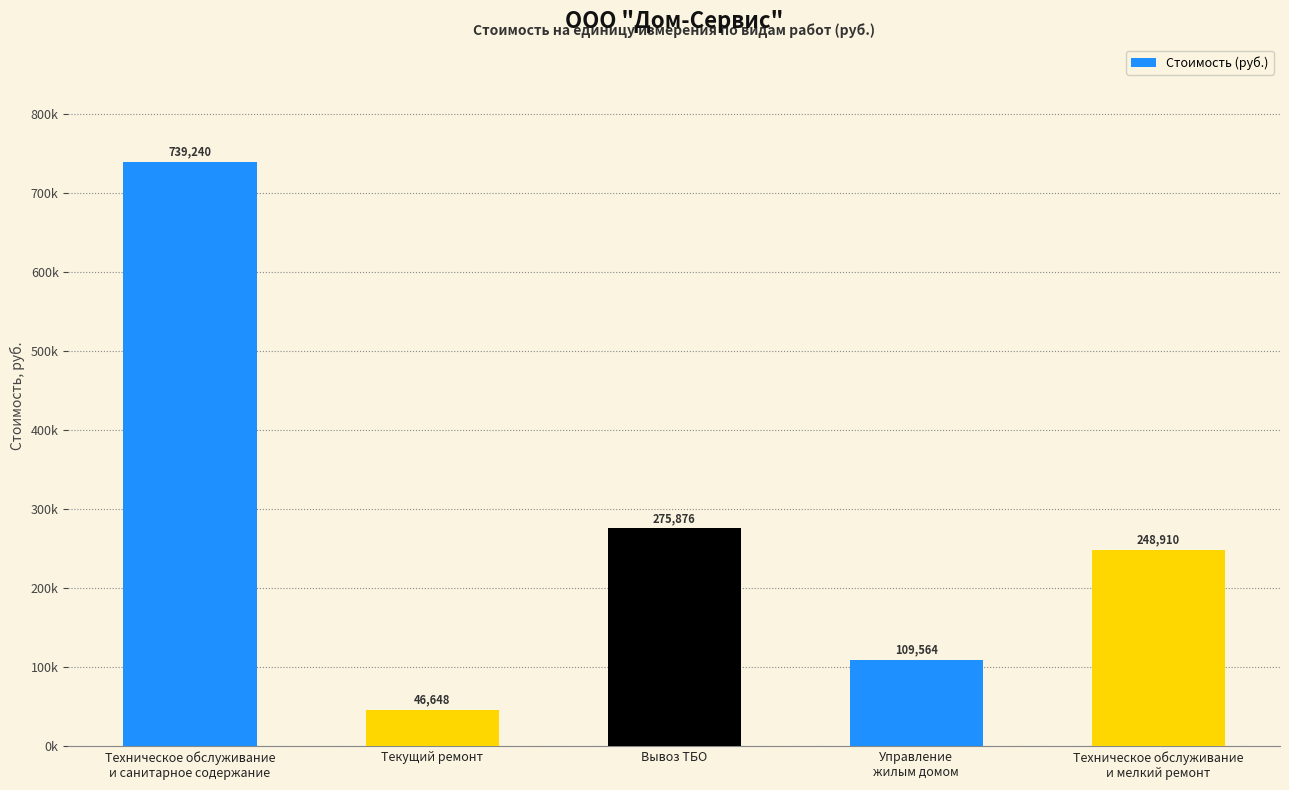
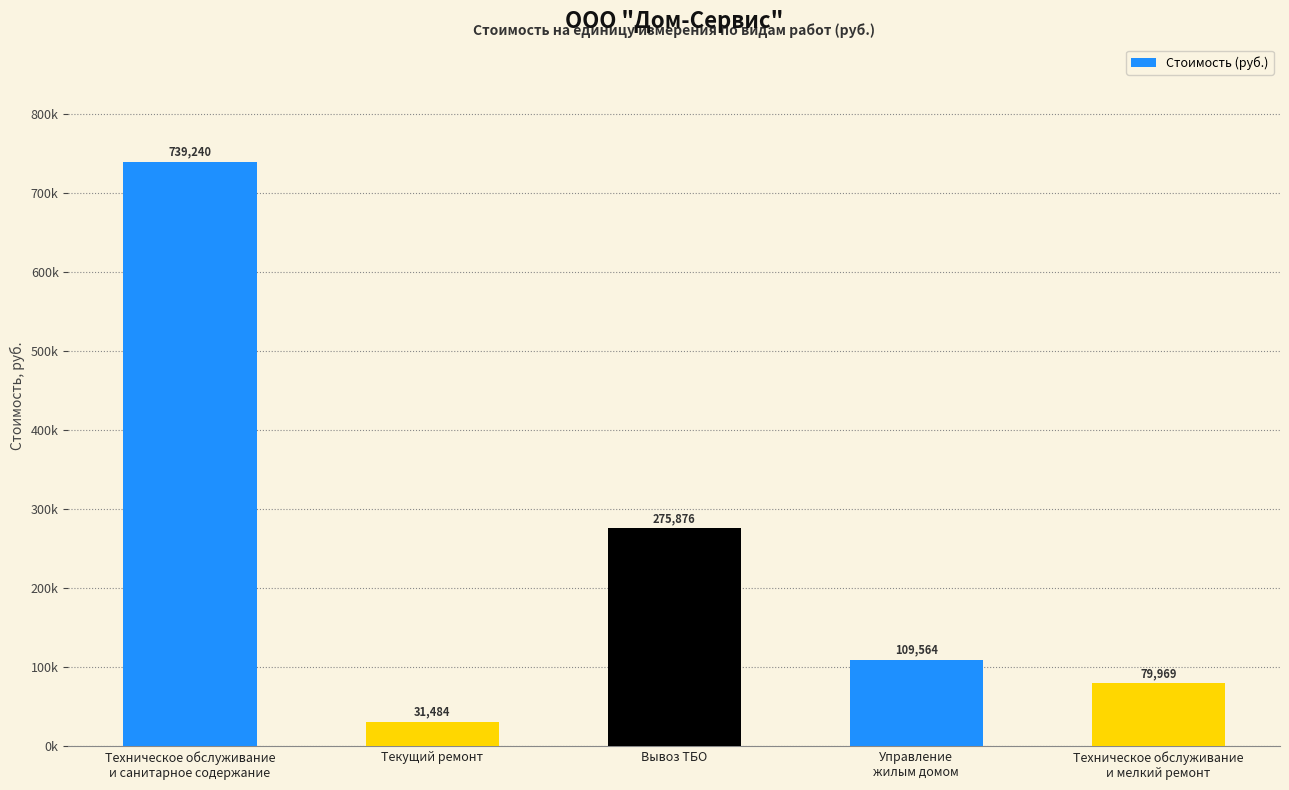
Текущий ремонт: 46,648 -> 31,484
Техническое обслуживание и мелкий ремонт: 248,910 -> 79,969
